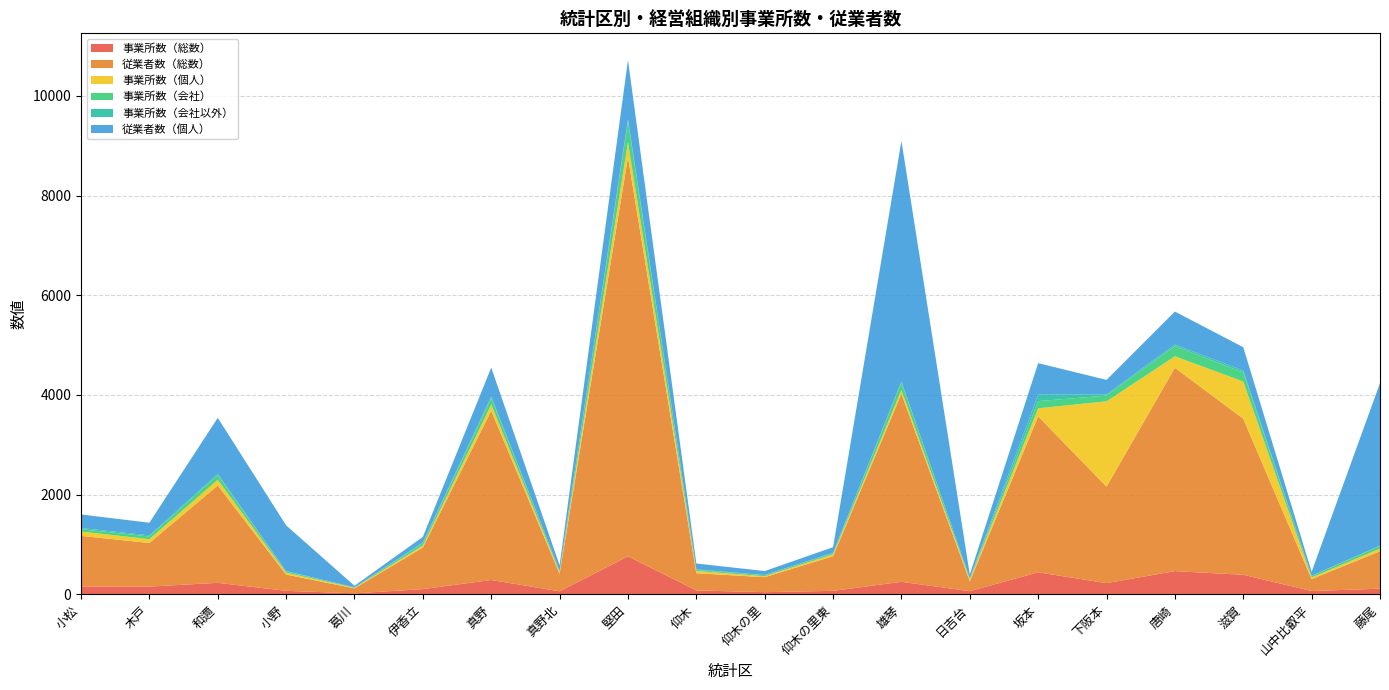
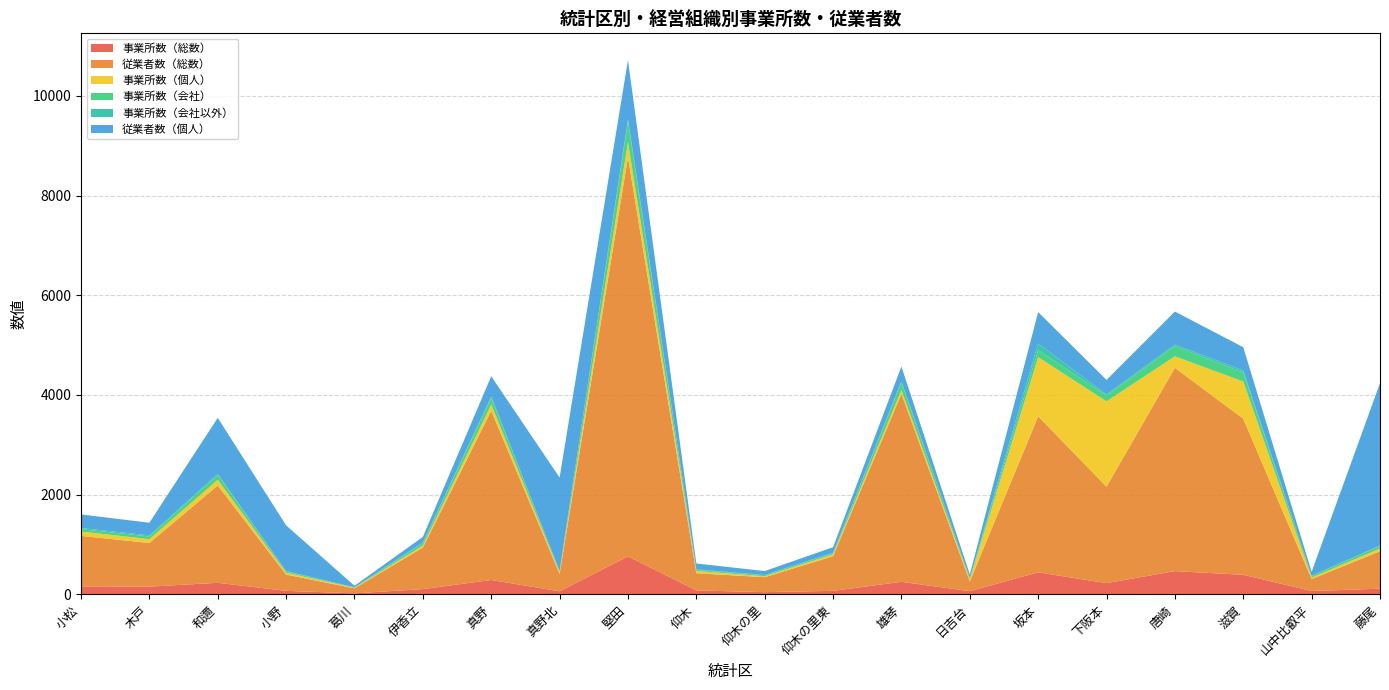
従業者数（個人）, 真野: 600 -> 400
従業者数（個人）, 真野北: 100 -> 1900
従業者数（個人）, 雄琴: 4800 -> 300
事業所数（個人）, 坂本: 200 -> 1200
